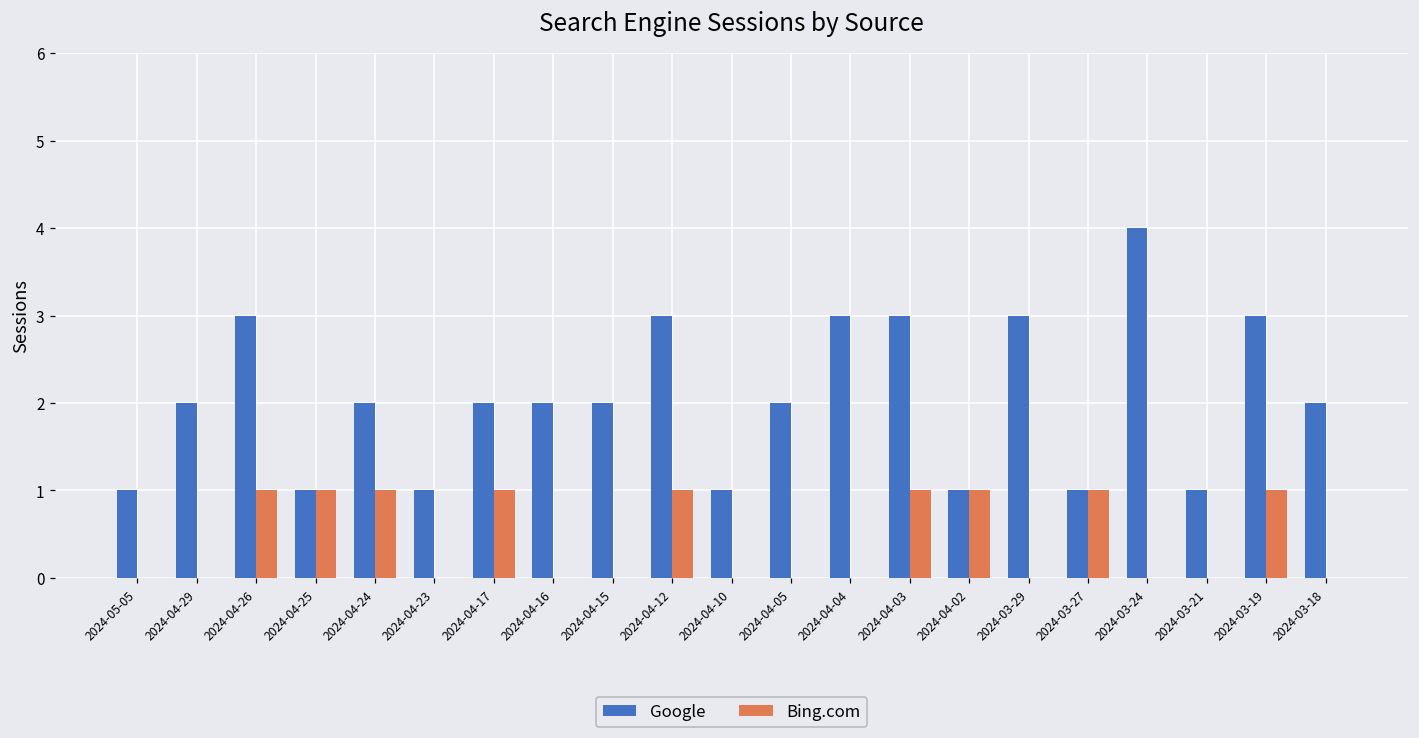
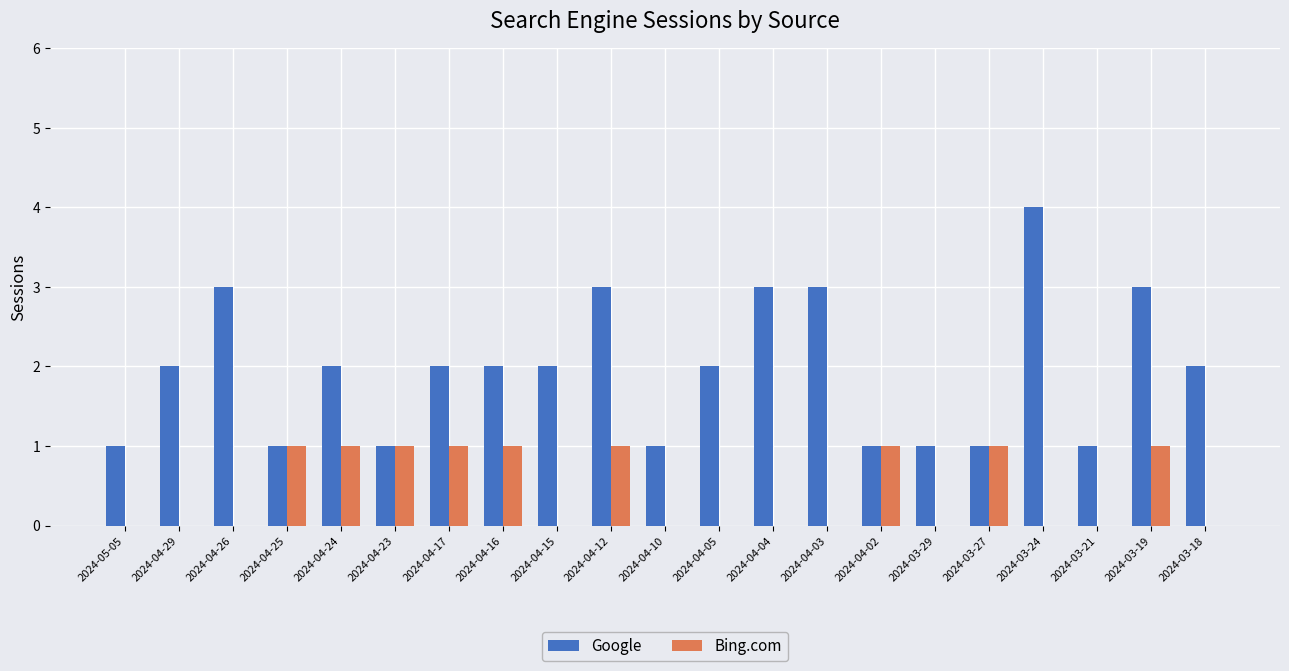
Bing.com, 2024-04-26: 1 -> 0
Bing.com, 2024-04-23: 0 -> 1
Bing.com, 2024-04-16: 0 -> 1
Bing.com, 2024-04-03: 1 -> 0
Google, 2024-03-29: 3 -> 1
